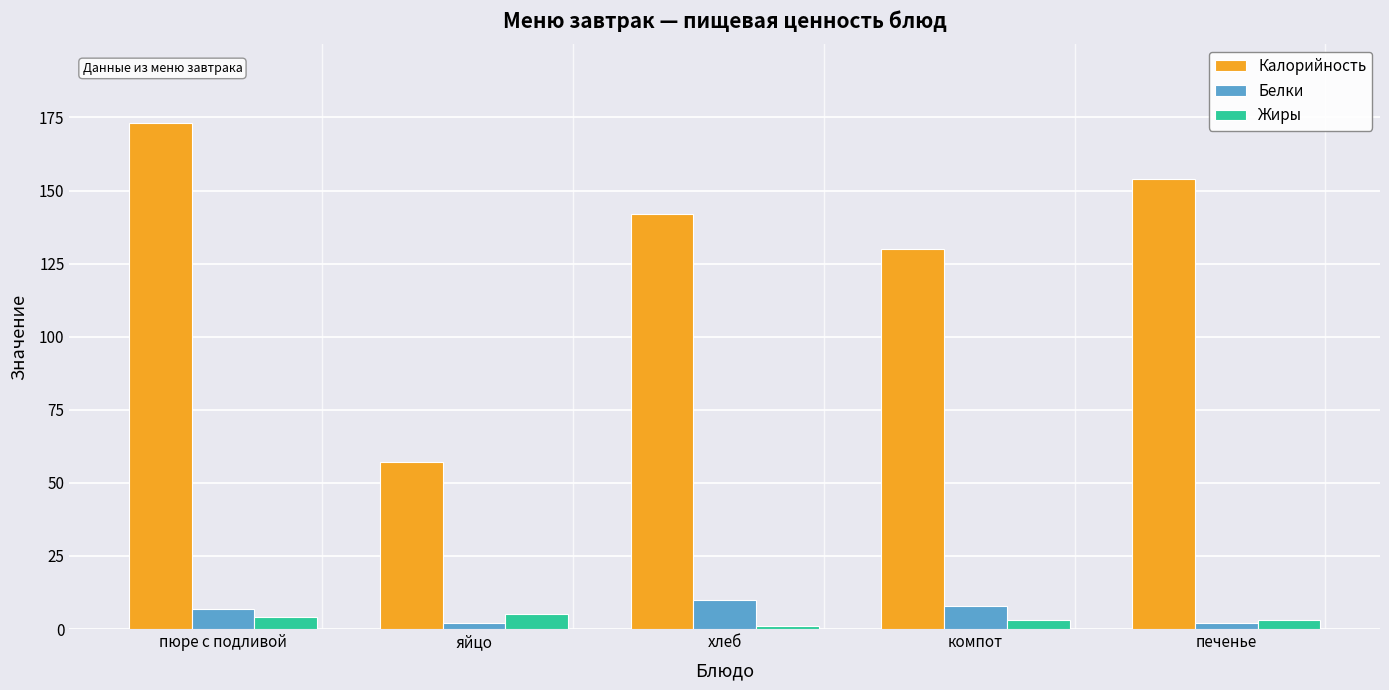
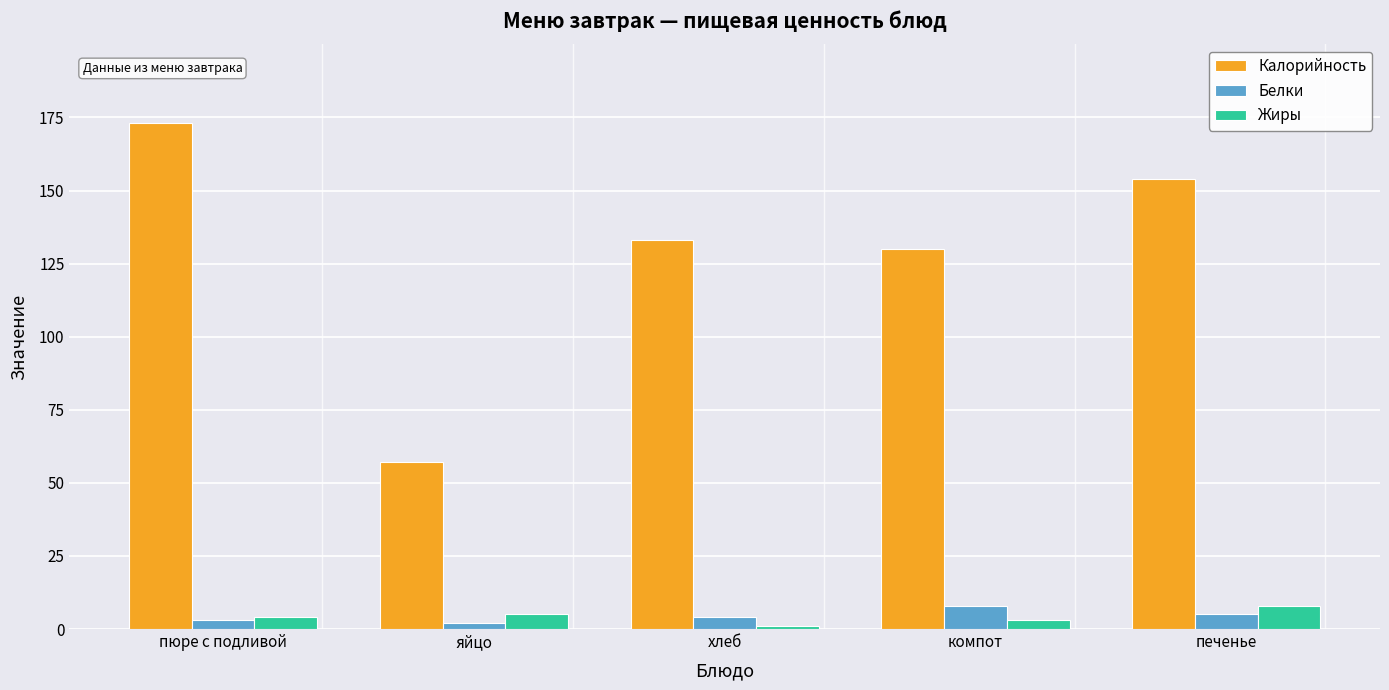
Белки, пюре с подливой: 7 -> 3
Калорийность, хлеб: 142 -> 133
Белки, хлеб: 10 -> 4
Белки, печенье: 2 -> 5
Жиры, печенье: 3 -> 8
